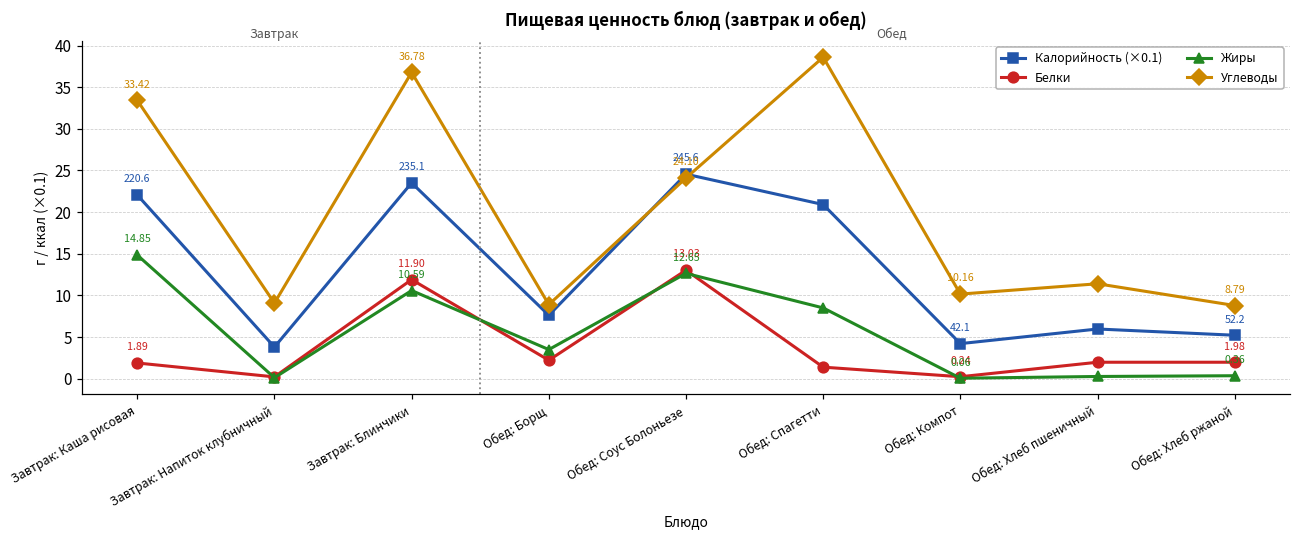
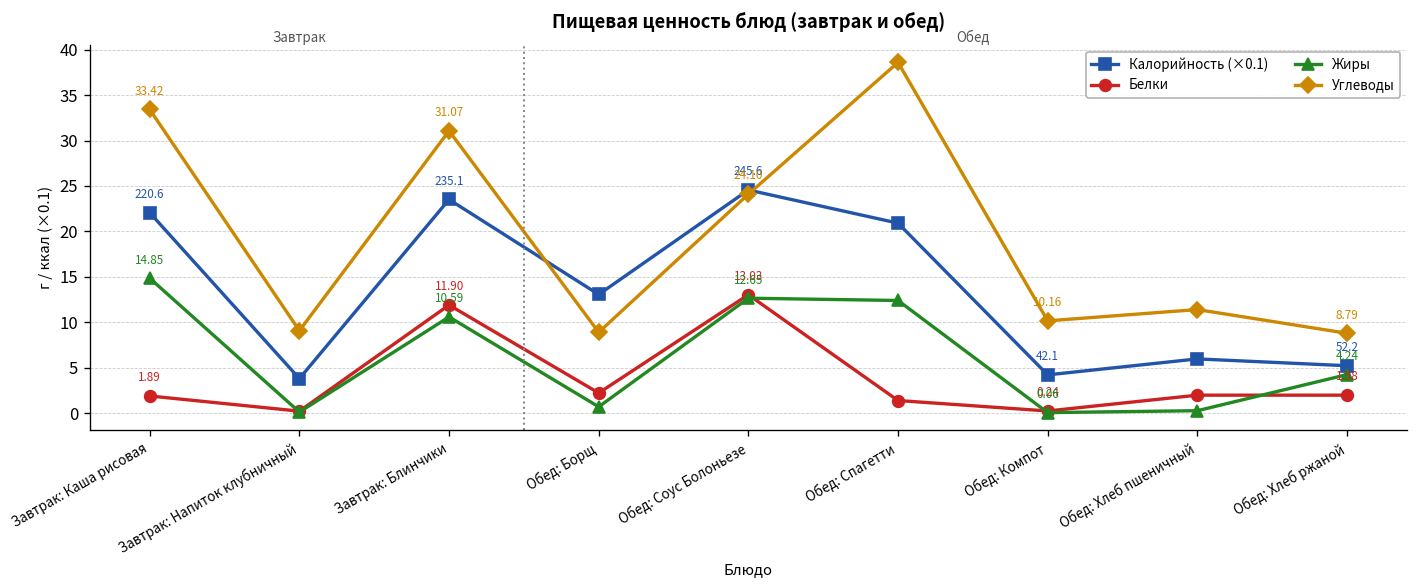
Углеводы, Завтрак: Блинчики: 36.78 -> 31.07
Калорийность (×0.1), Обед: Борщ: 8 -> 13
Жиры, Обед: Борщ: 4 -> 1
Жиры, Обед: Спагетти: 9 -> 12
Жиры, Обед: Хлеб ржаной: 0.36 -> 4.24
